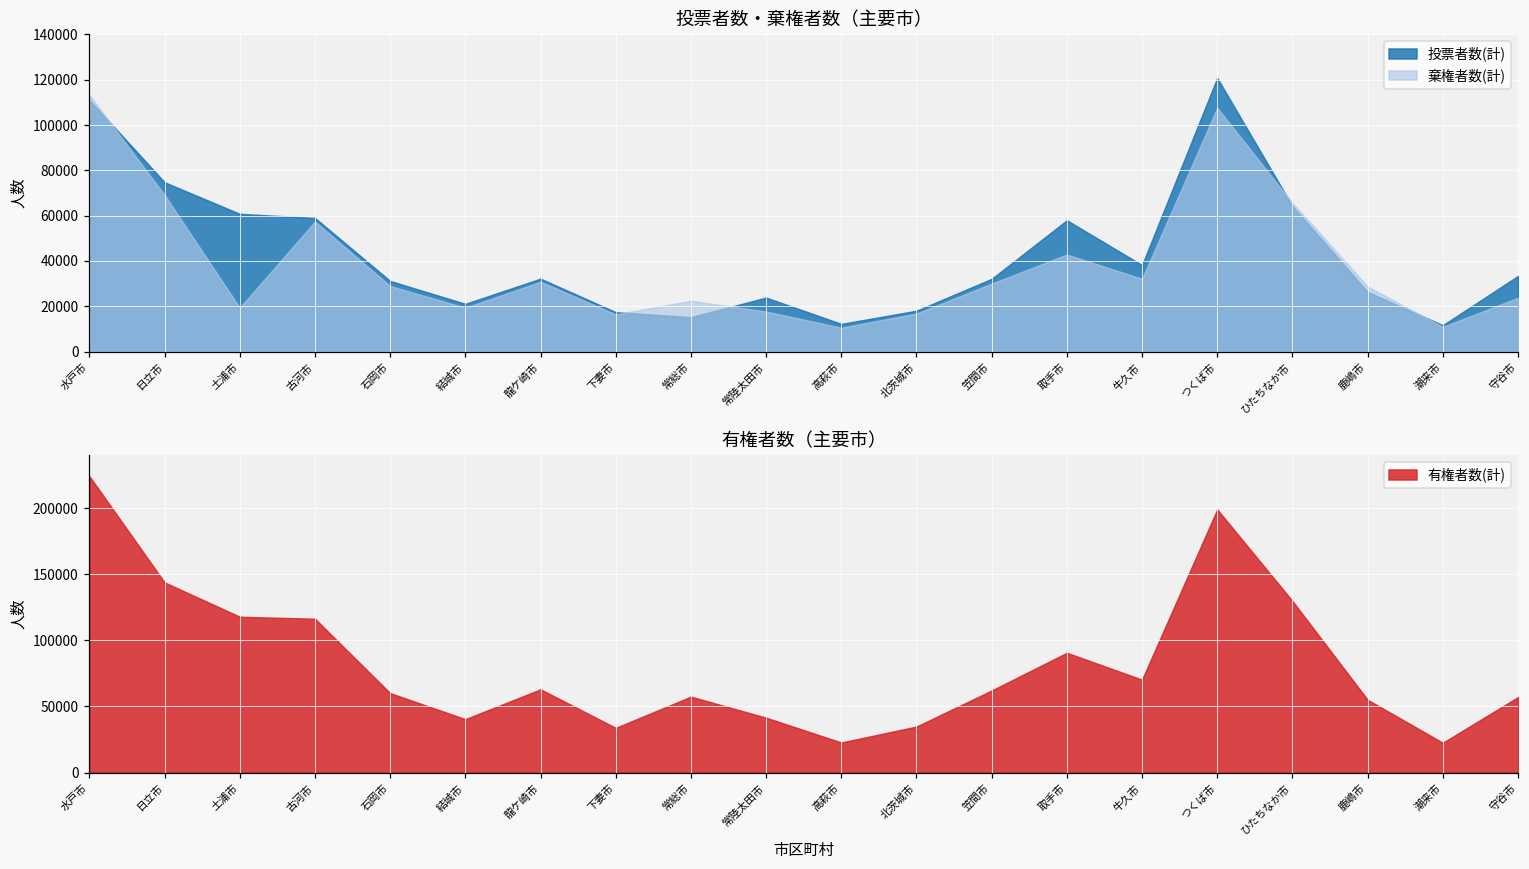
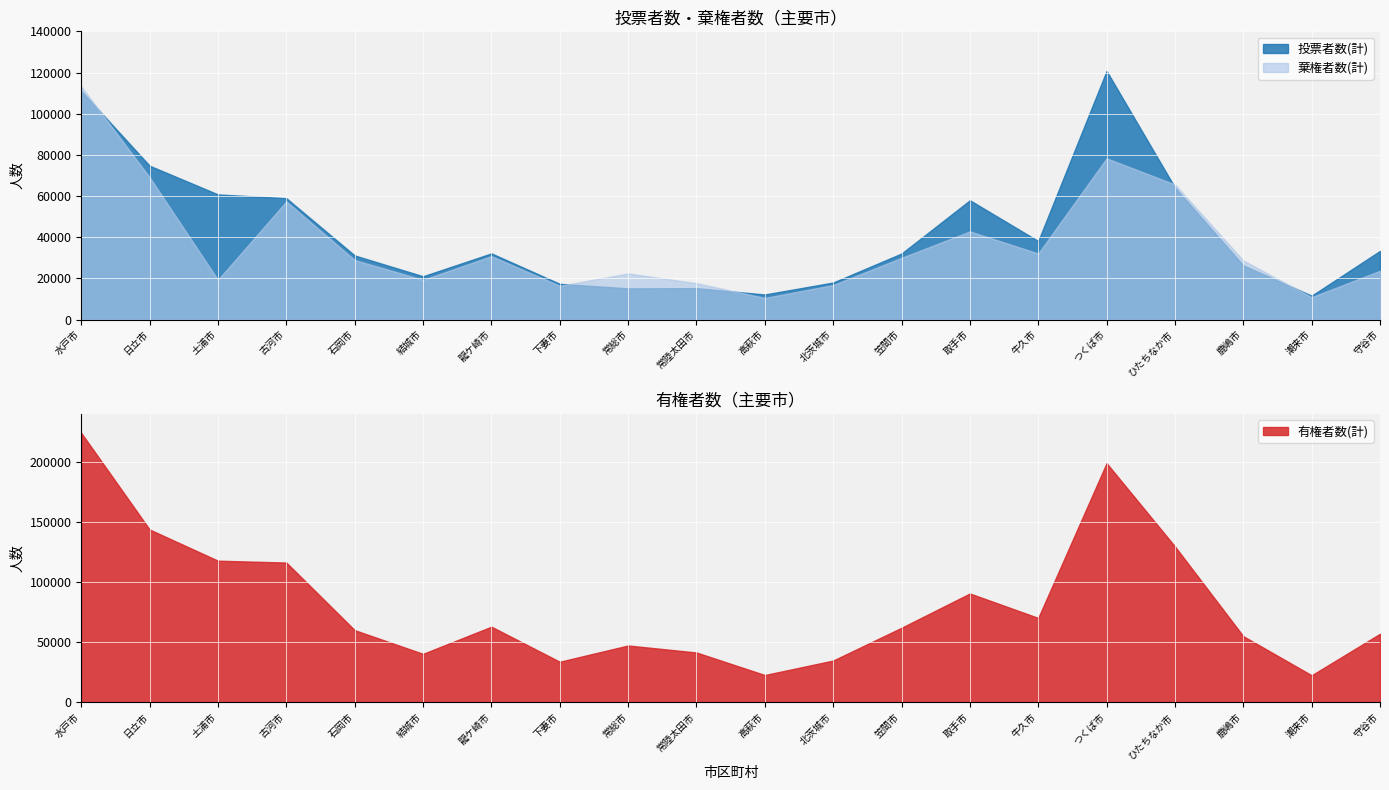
投票者数・棄権者数（主要市）, 投票者数(計), 常陸太田市: 24000 -> 15000
投票者数・棄権者数（主要市）, 棄権者数(計), つくば市: 108000 -> 78000
有権者数（主要市）, 常総市: 57000 -> 47000
